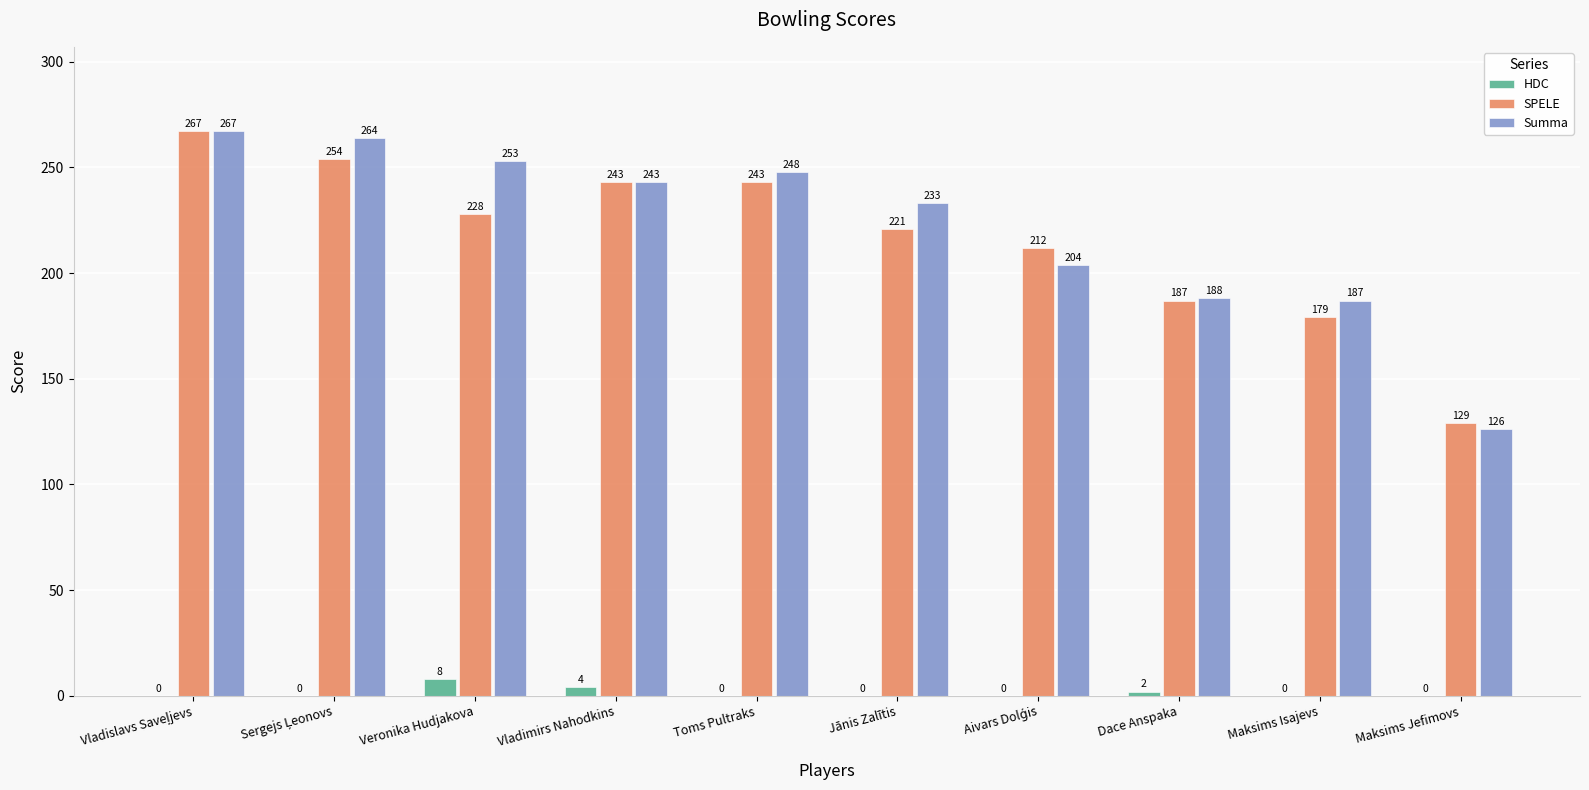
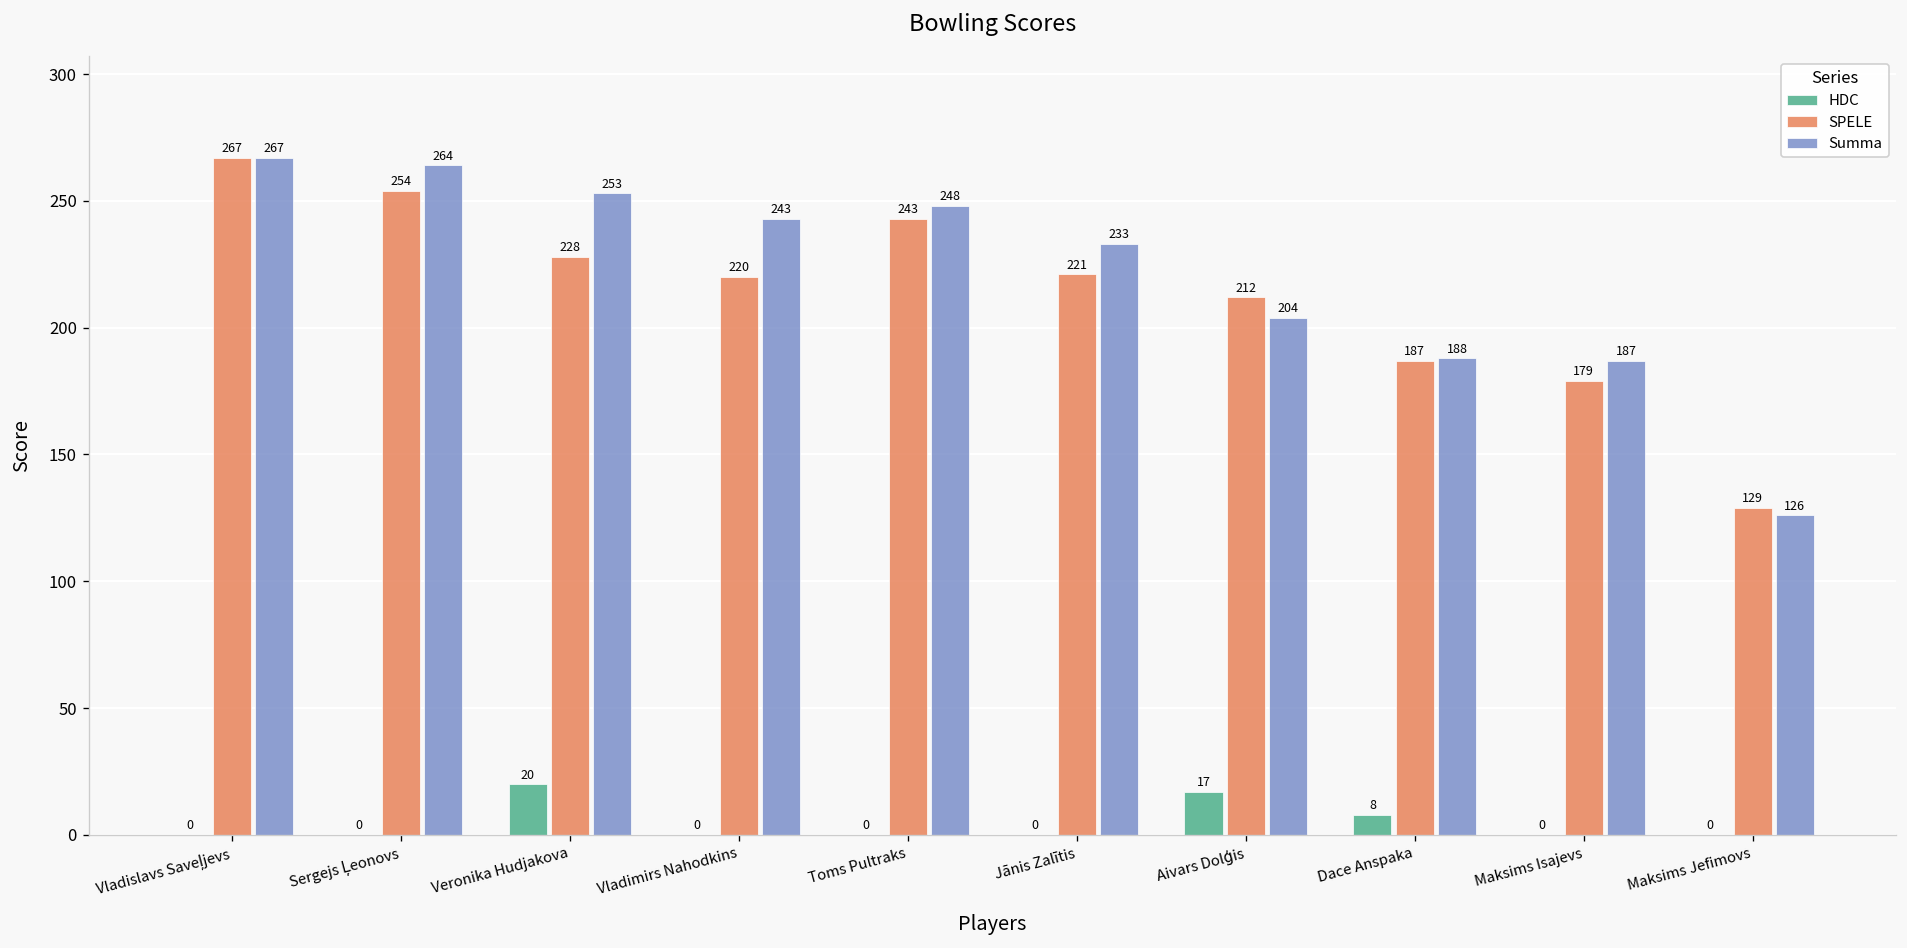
HDC, Veronika Hudjakova: 8 -> 20
HDC, Vladimirs Nahodkins: 4 -> 0
SPELE, Vladimirs Nahodkins: 243 -> 220
HDC, Aivars Dolģis: 0 -> 17
HDC, Dace Anspaka: 2 -> 8
